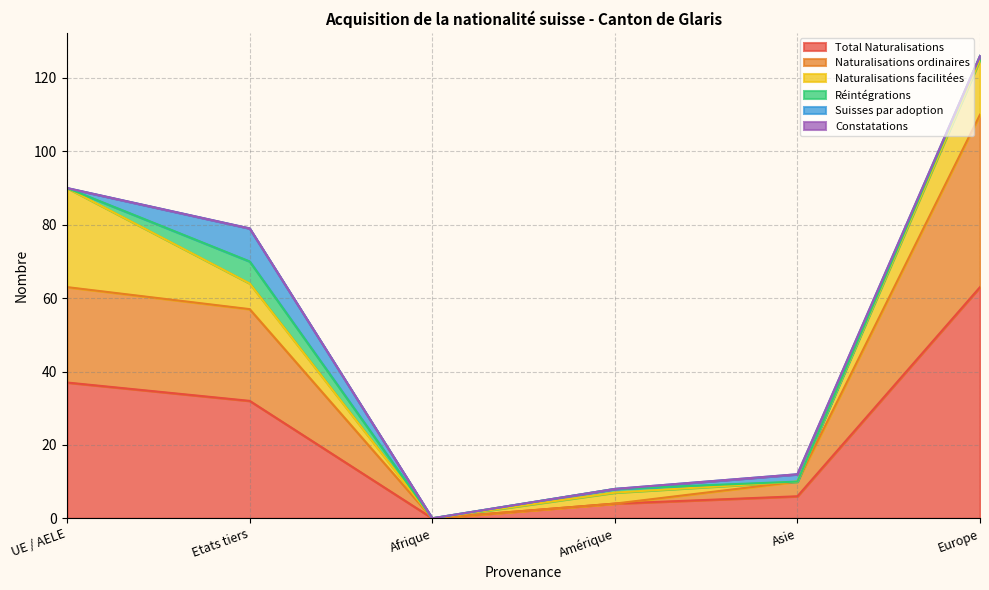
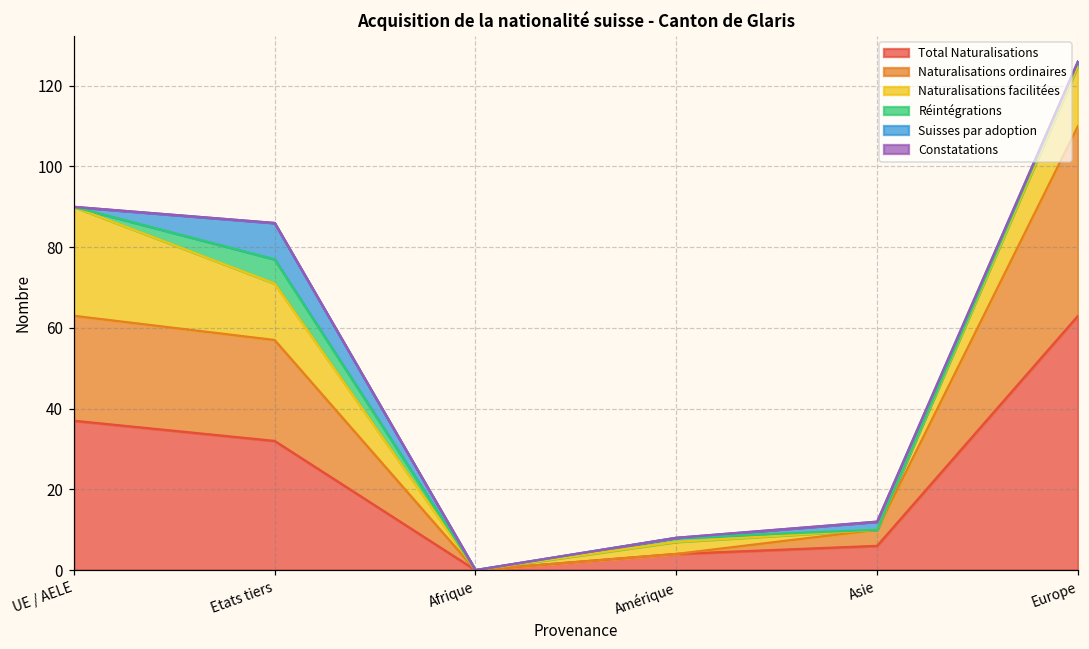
Naturalisations facilitées, Etats tiers: 7 -> 14
